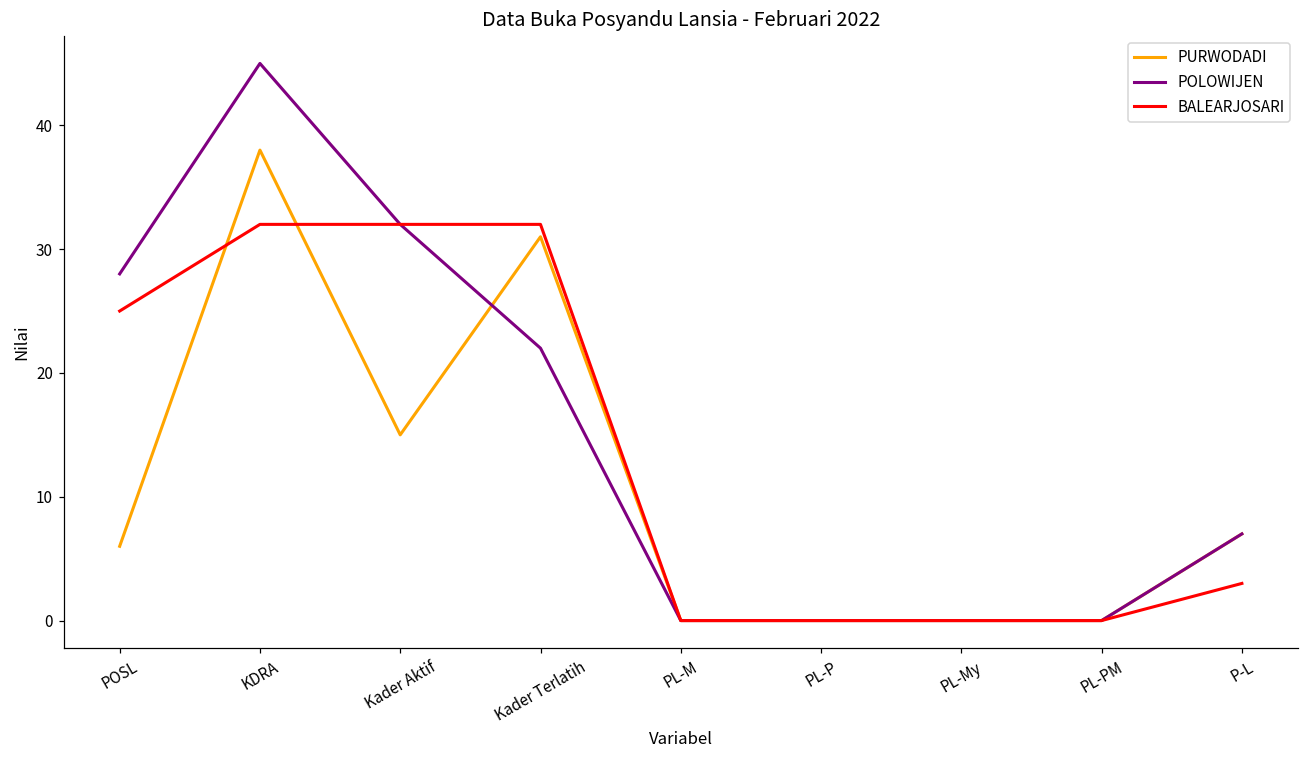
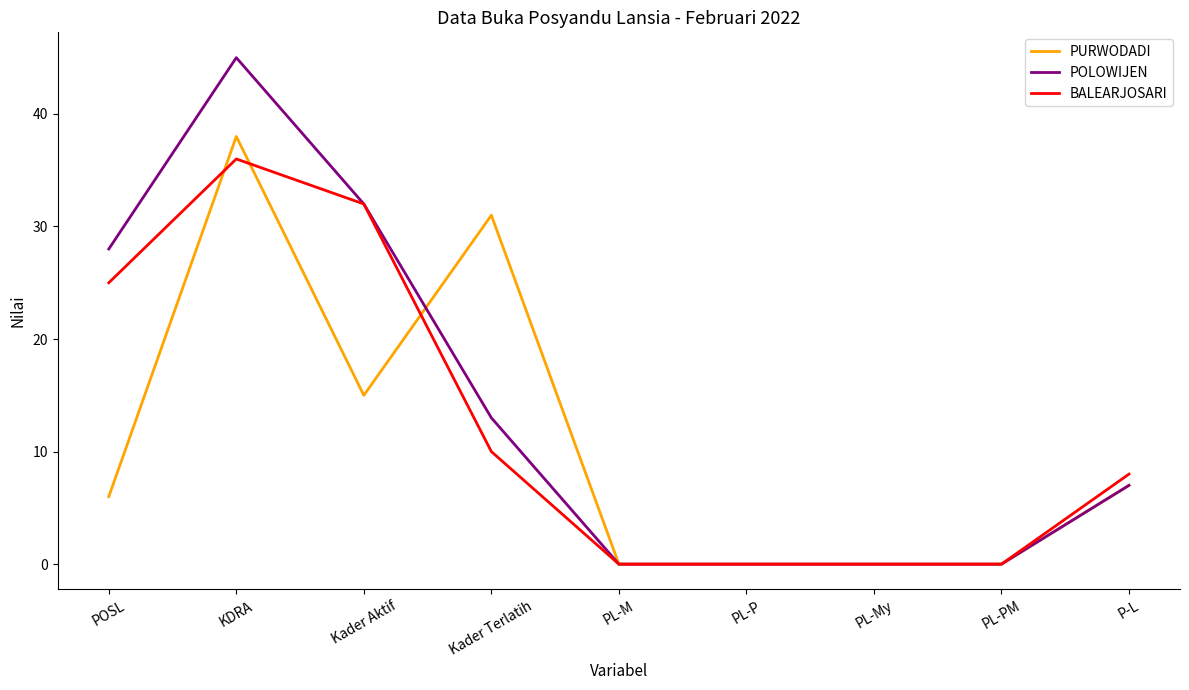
BALEARJOSARI, KDRA: 32 -> 36
POLOWIJEN, Kader Terlatih: 22 -> 13
BALEARJOSARI, Kader Terlatih: 32 -> 10
BALEARJOSARI, P-L: 3 -> 8
